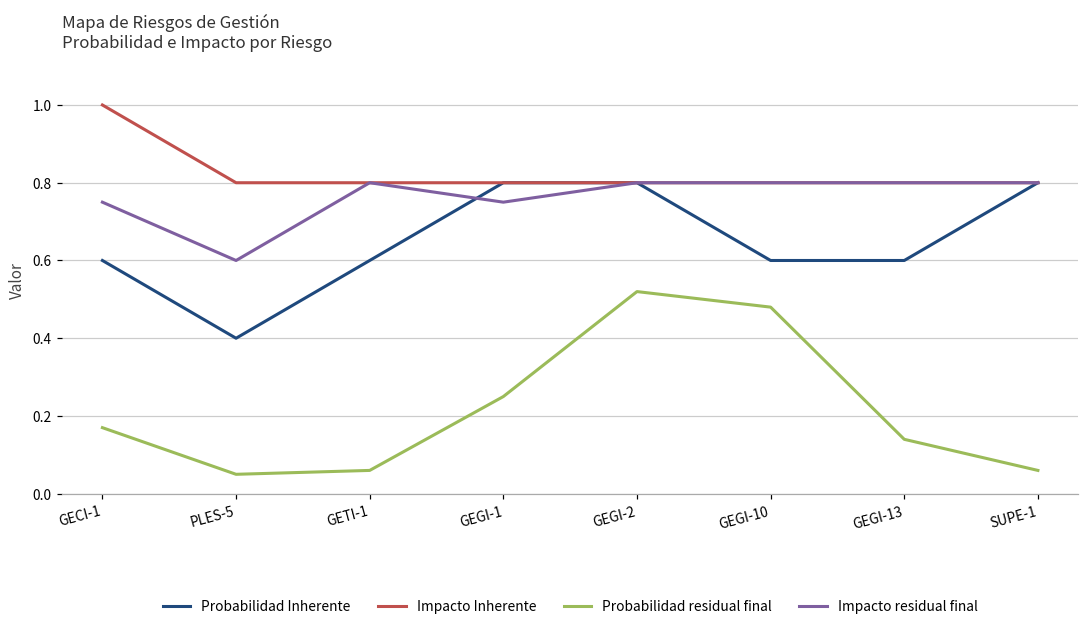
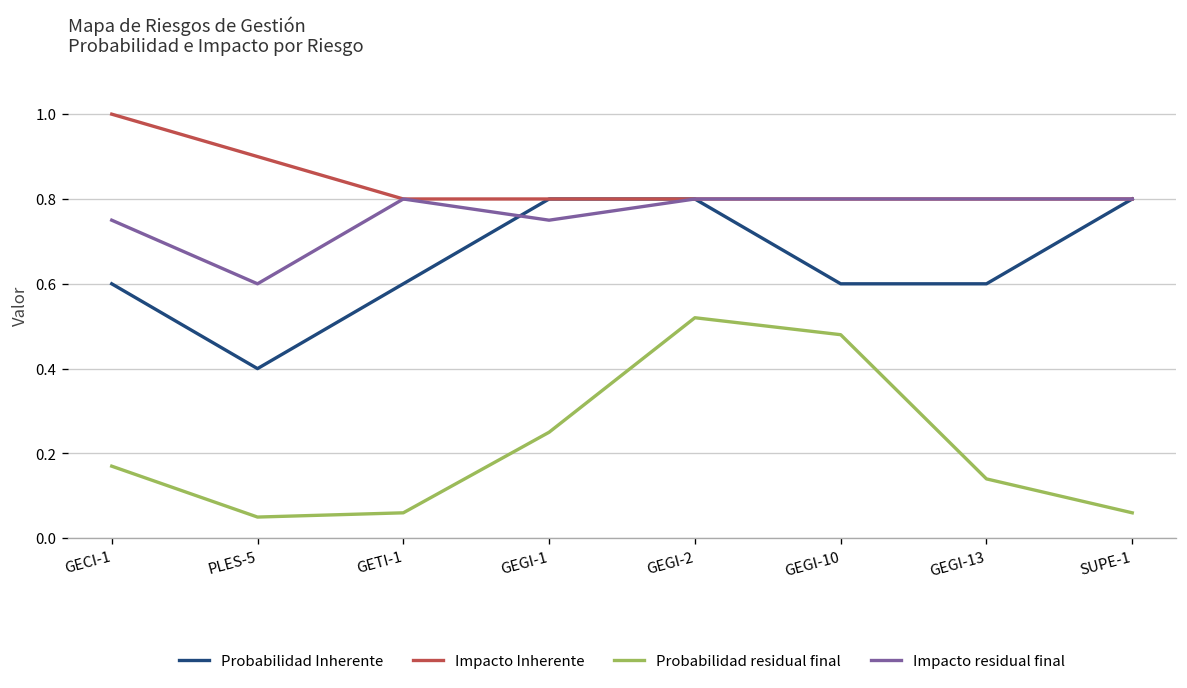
Impacto Inherente, PLES-5: 0.8 -> 0.9
